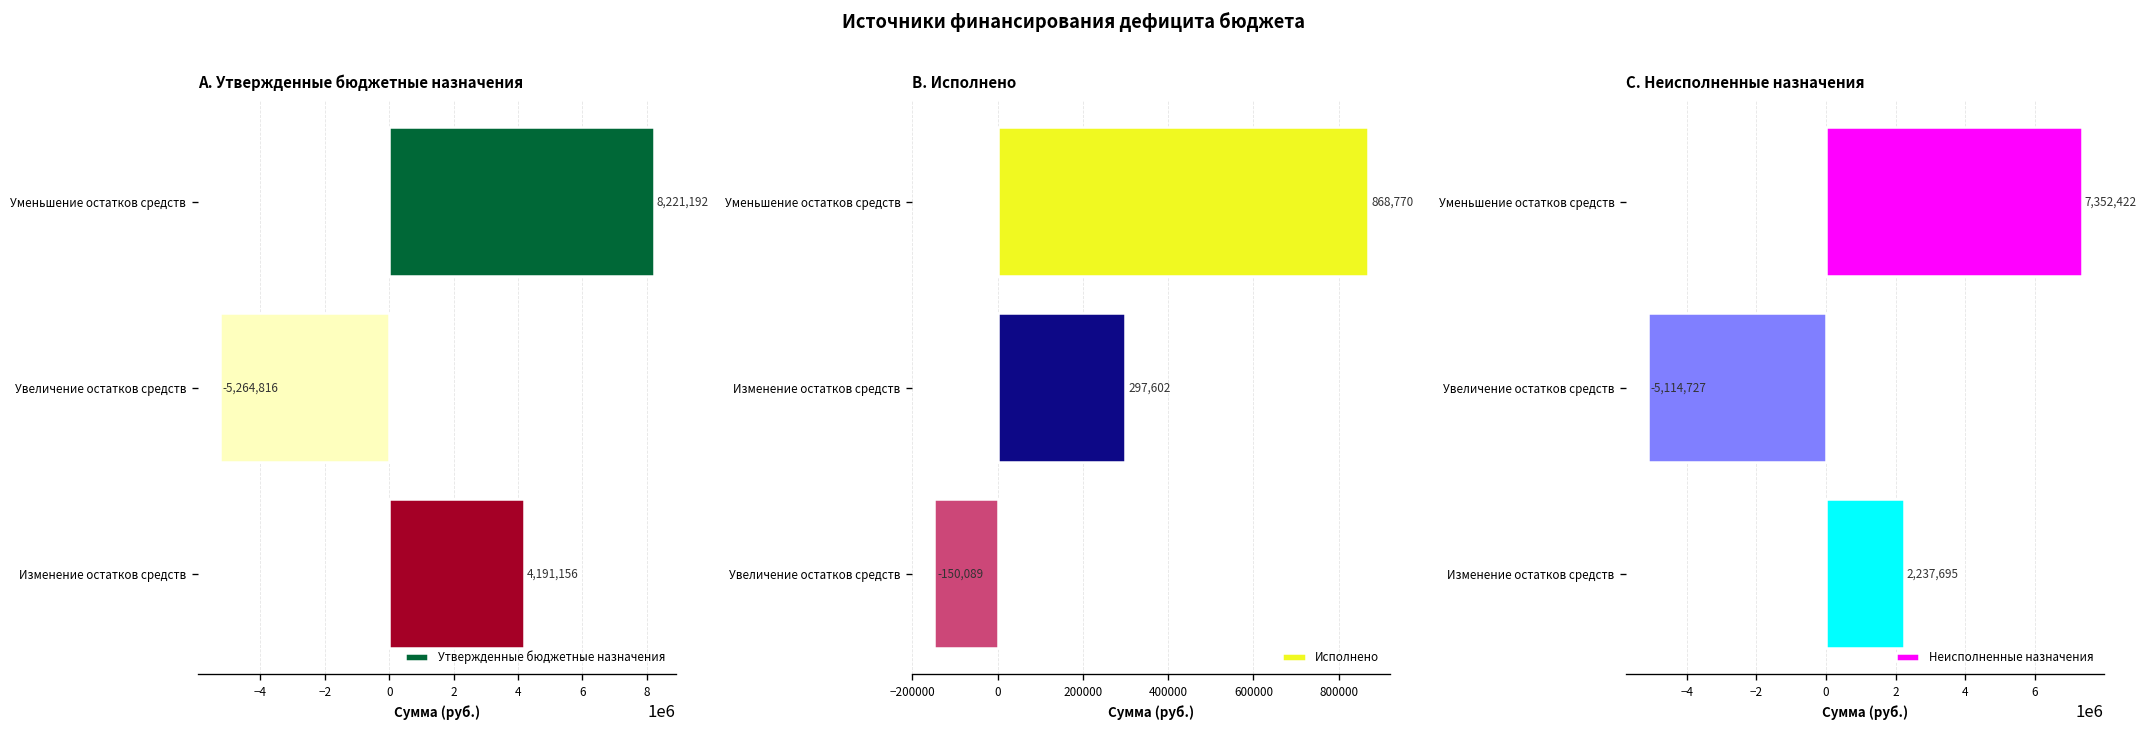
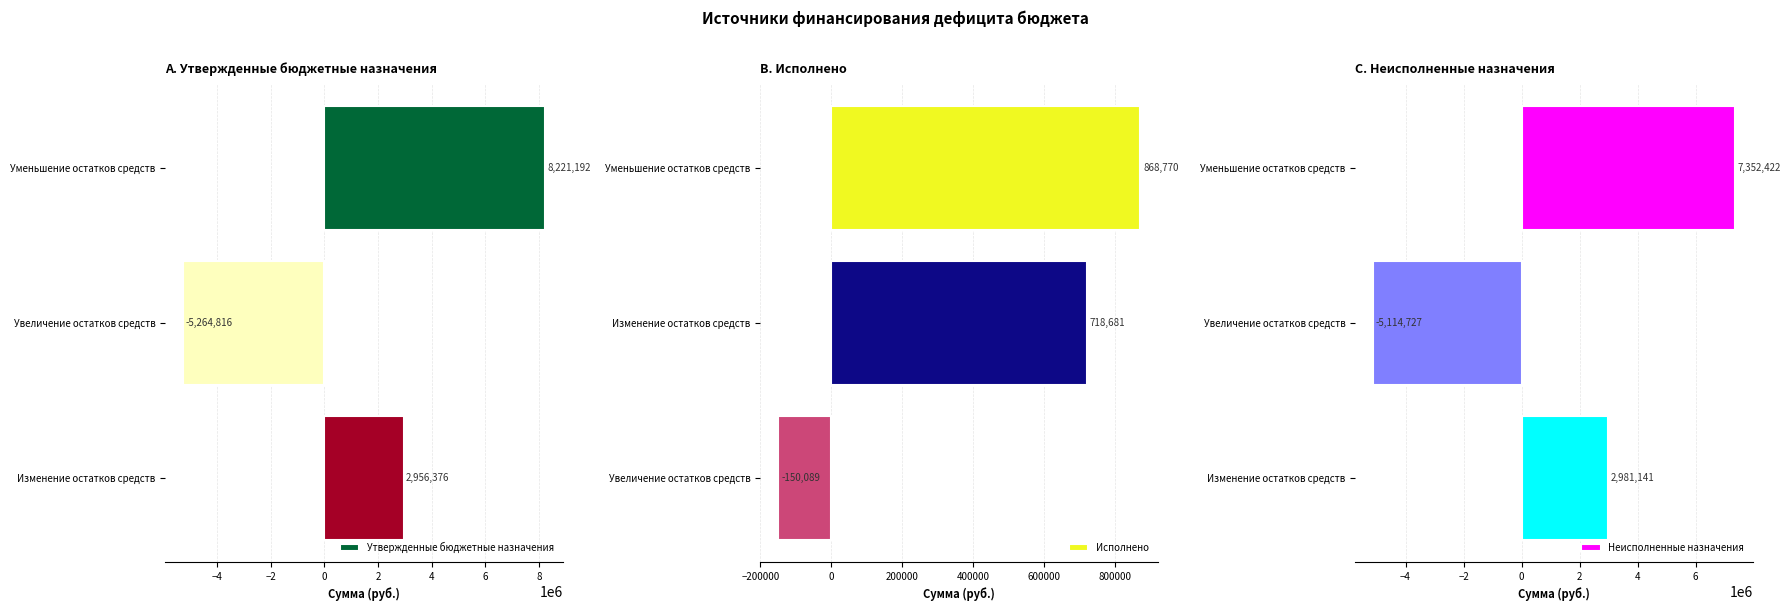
A. Утвержденные бюджетные назначения, Изменение остатков средств: 4,191,156 -> 2,956,376
B. Исполнено, Изменение остатков средств: 297,602 -> 718,681
C. Неисполненные назначения, Изменение остатков средств: 2,237,695 -> 2,981,141
